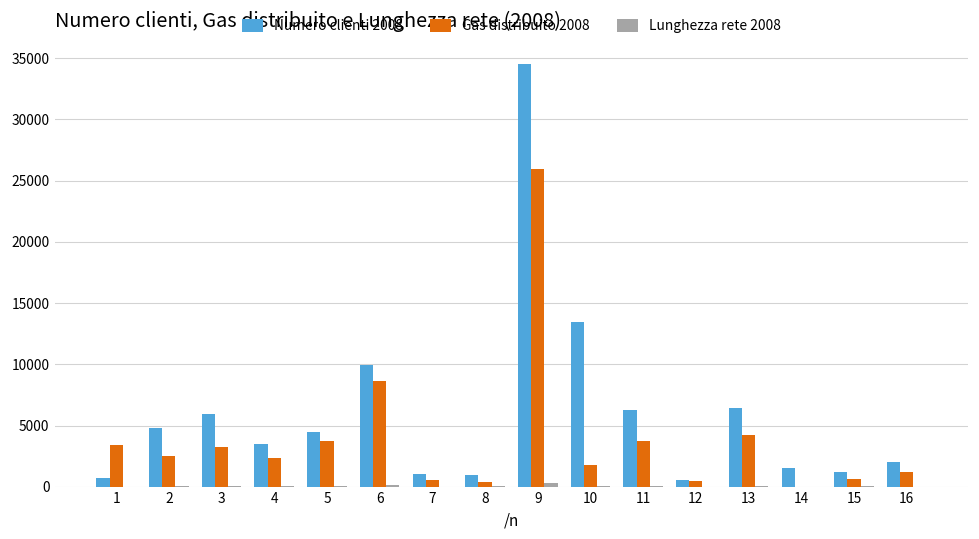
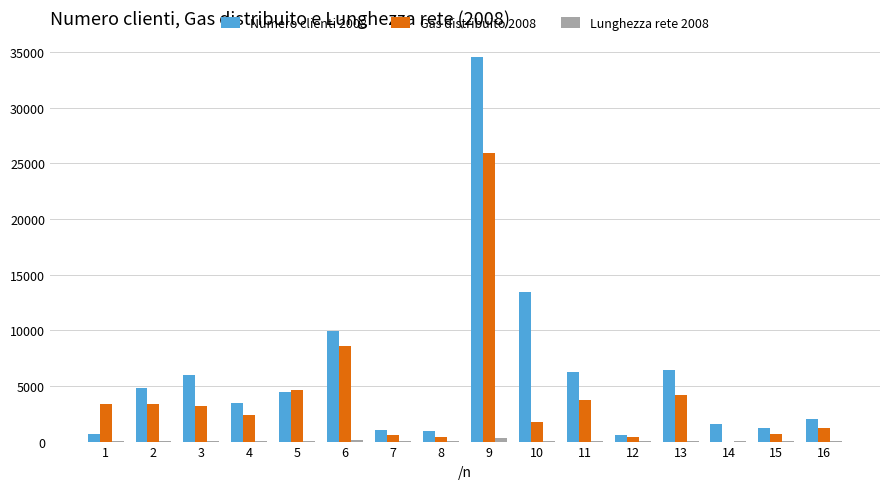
Gas distribuito 2008, 2: 2500 -> 3400
Gas distribuito 2008, 5: 3800 -> 4700
